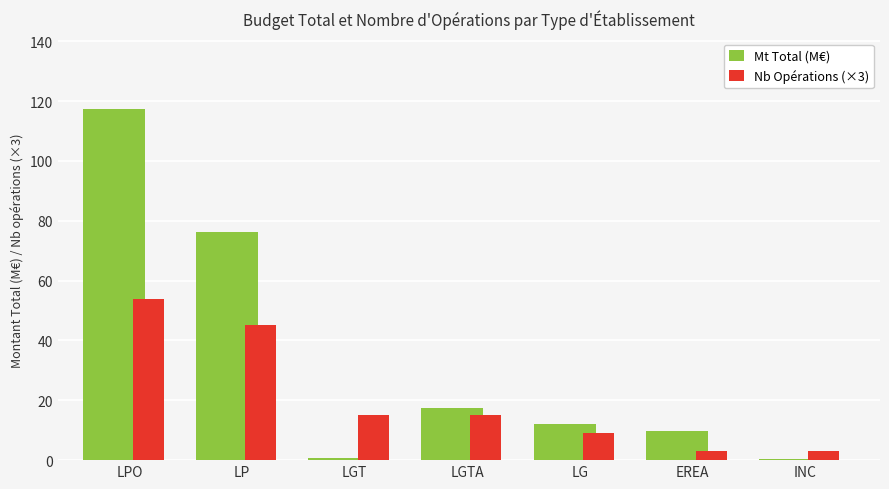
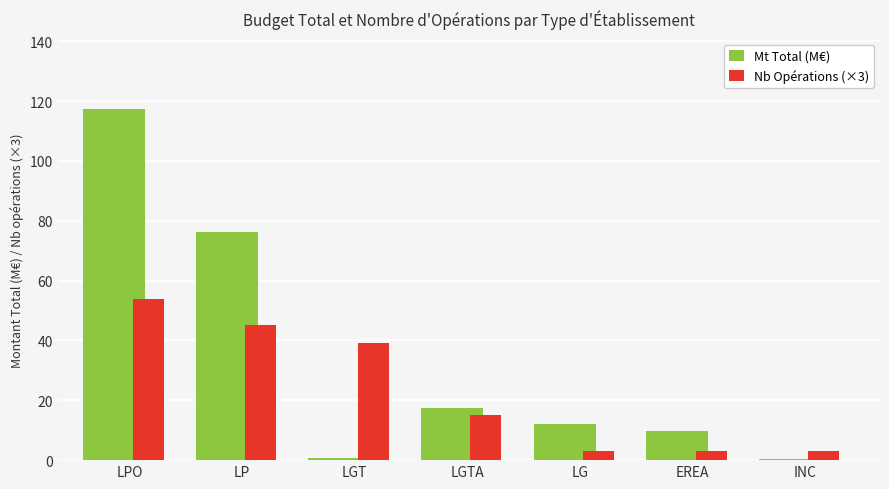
Nb Opérations (×3), LGT: 15 -> 39
Nb Opérations (×3), LG: 9 -> 3
